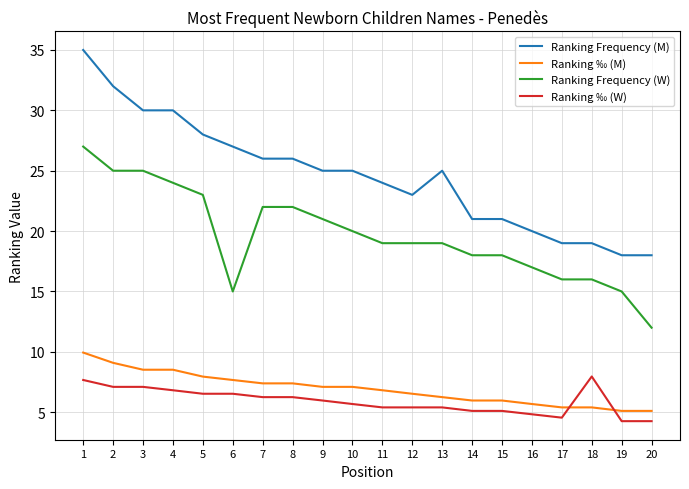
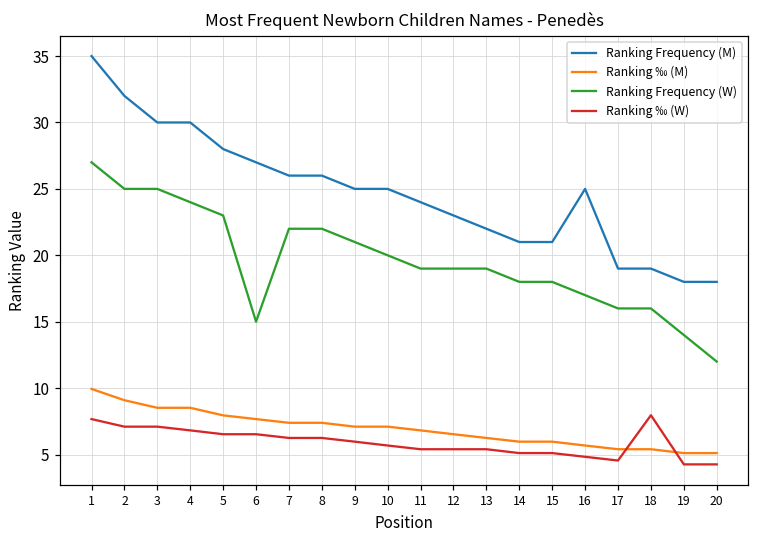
Ranking Frequency (M), 13: 25 -> 22
Ranking Frequency (M), 16: 20 -> 25
Ranking Frequency (W), 19: 15 -> 14
